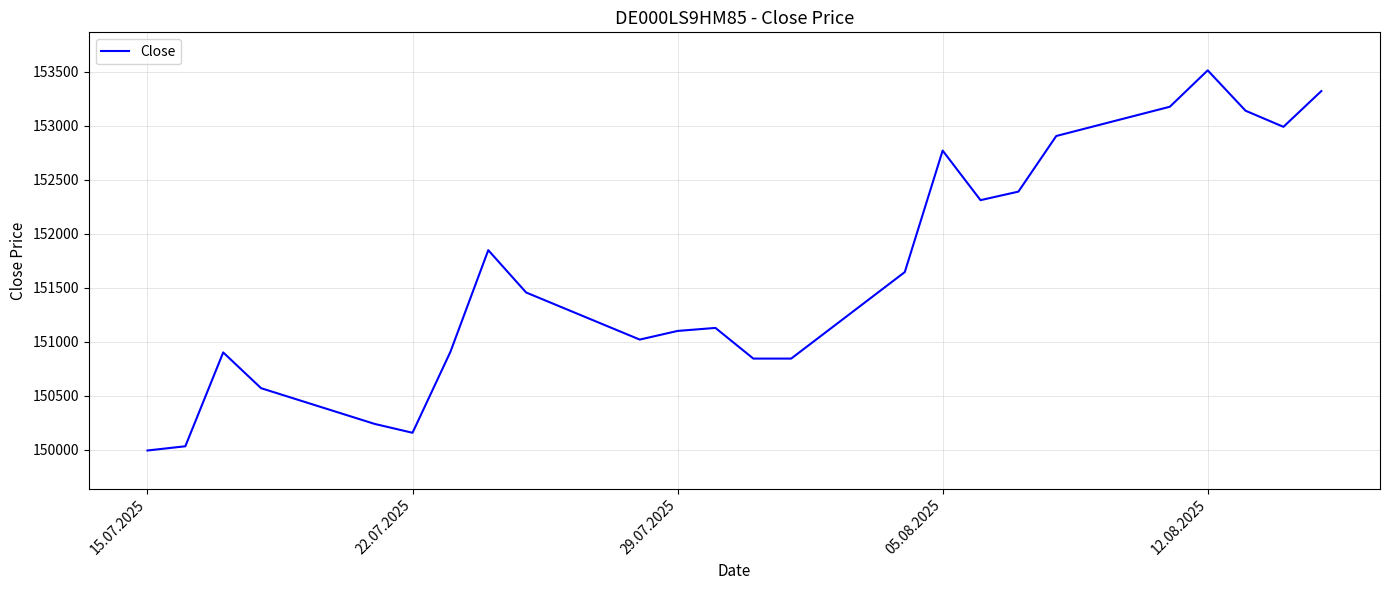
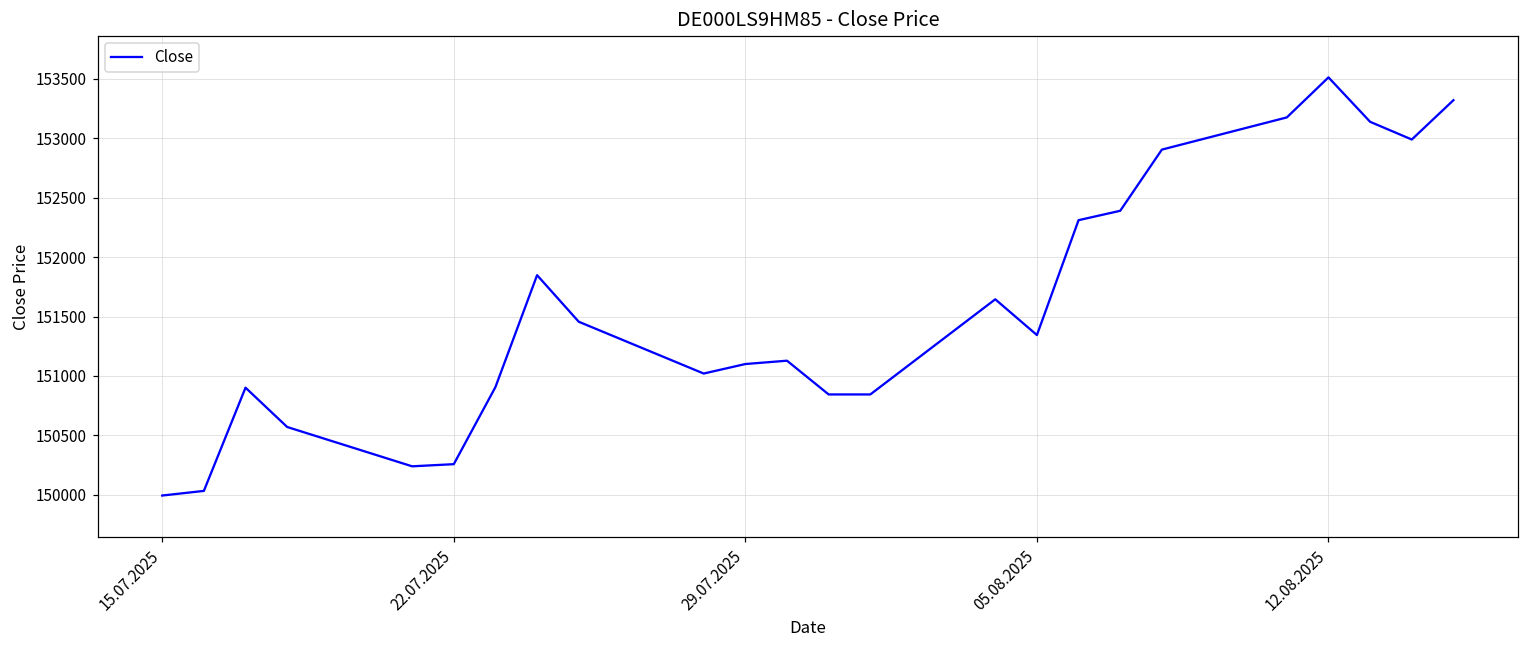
22.07.2025: 150160 -> 150260
05.08.2025: 152770 -> 151340
